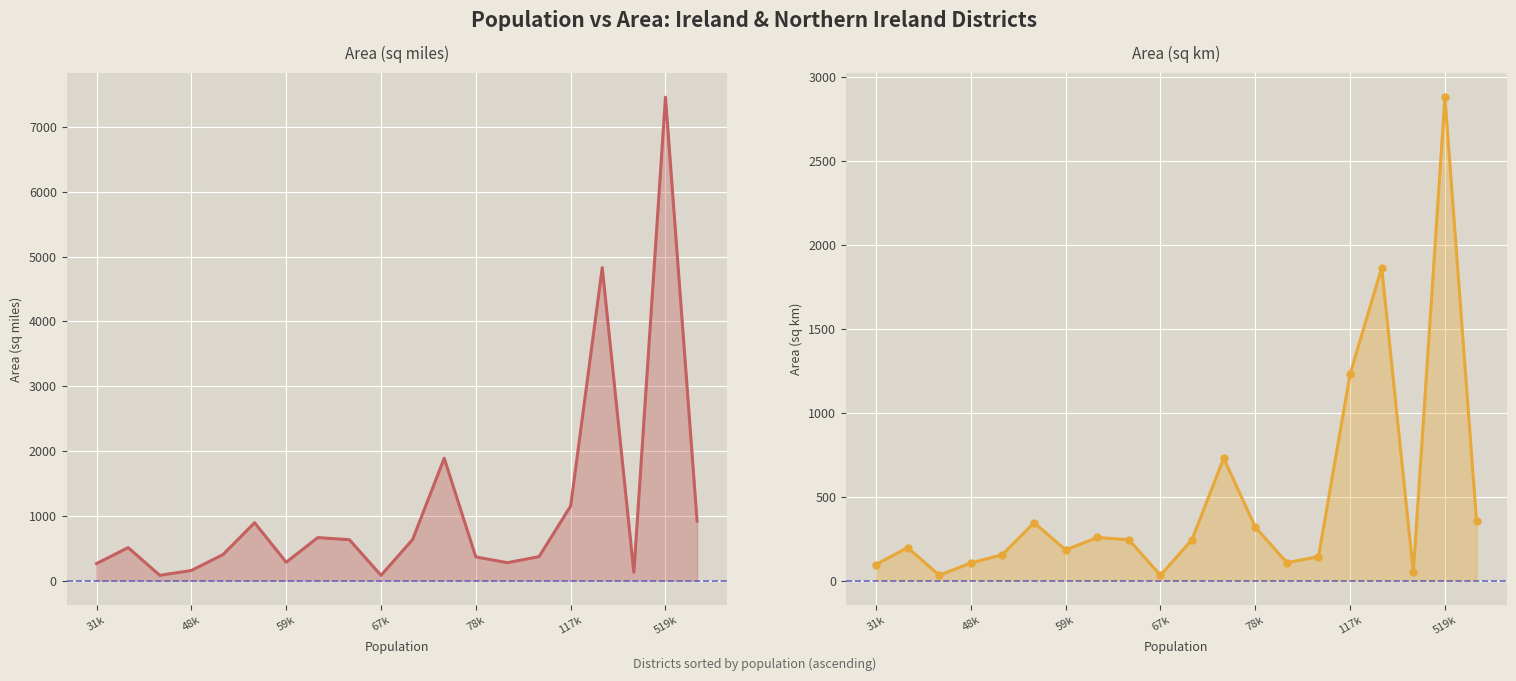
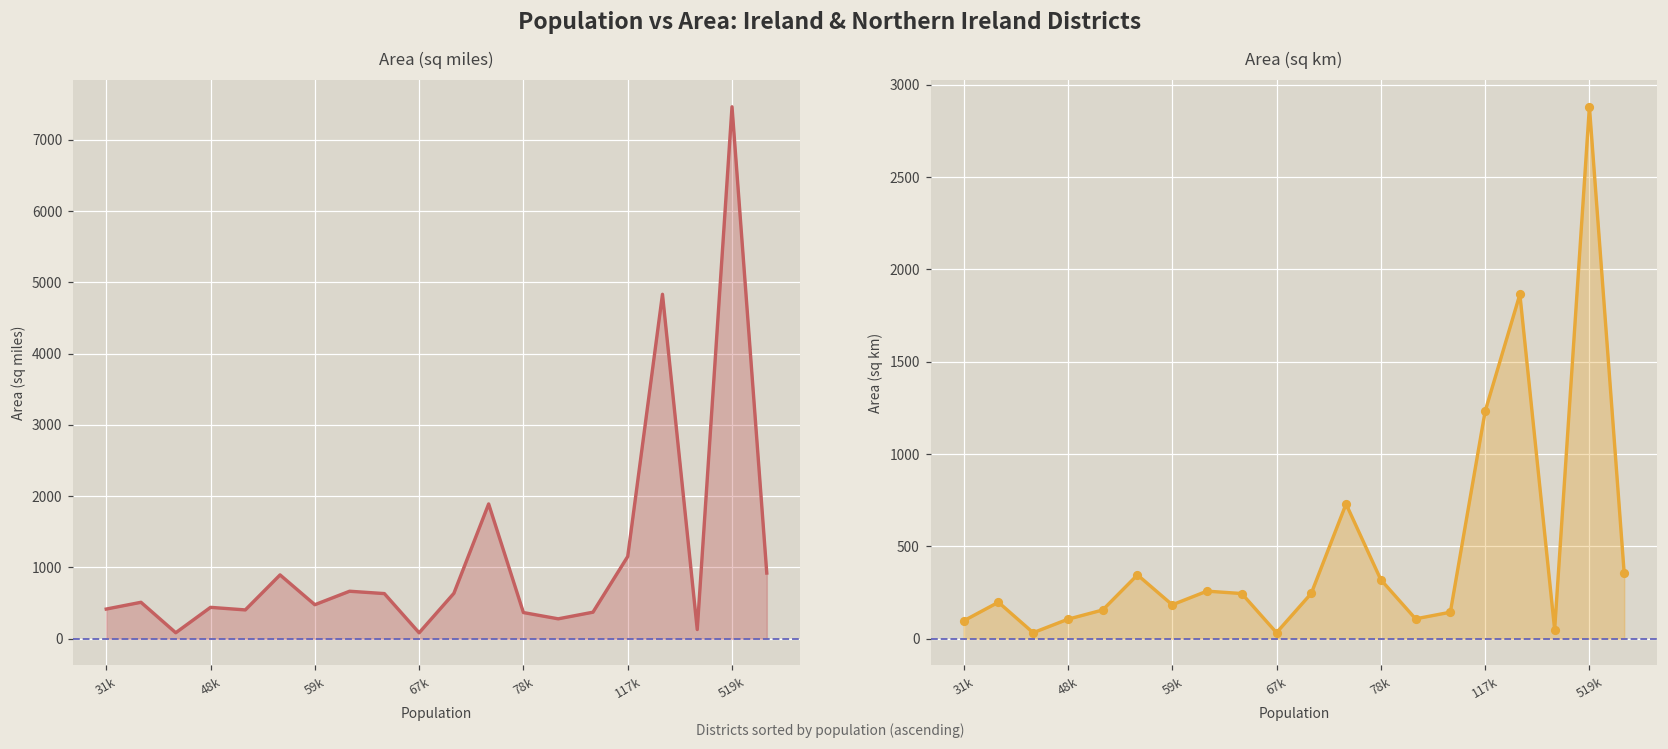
Area (sq miles), 31k: 300 -> 400
Area (sq miles), 48k: 200 -> 400
Area (sq miles), 59k: 300 -> 500
